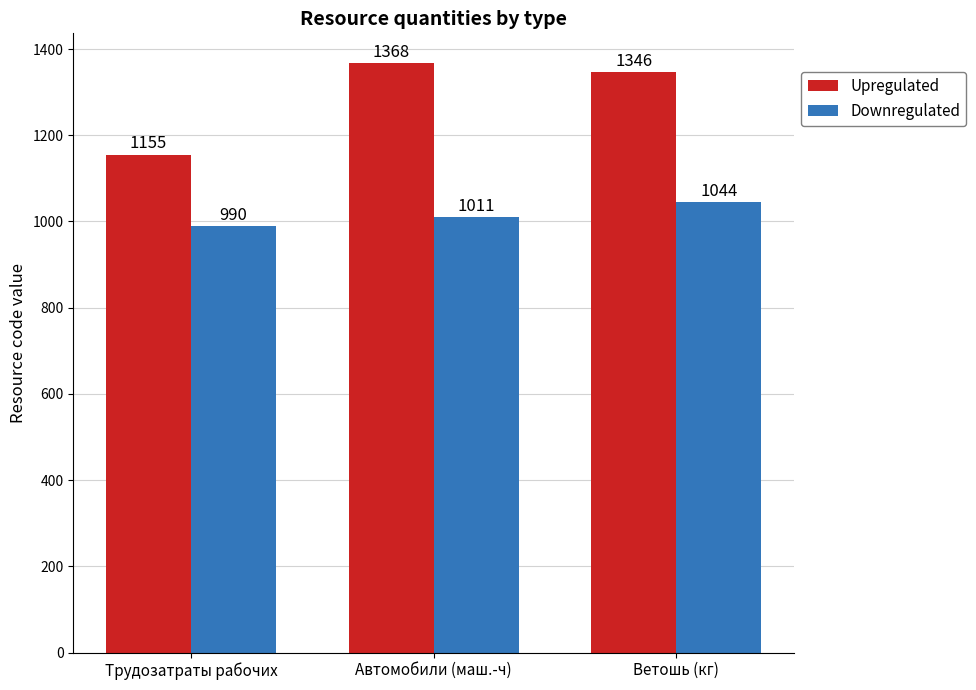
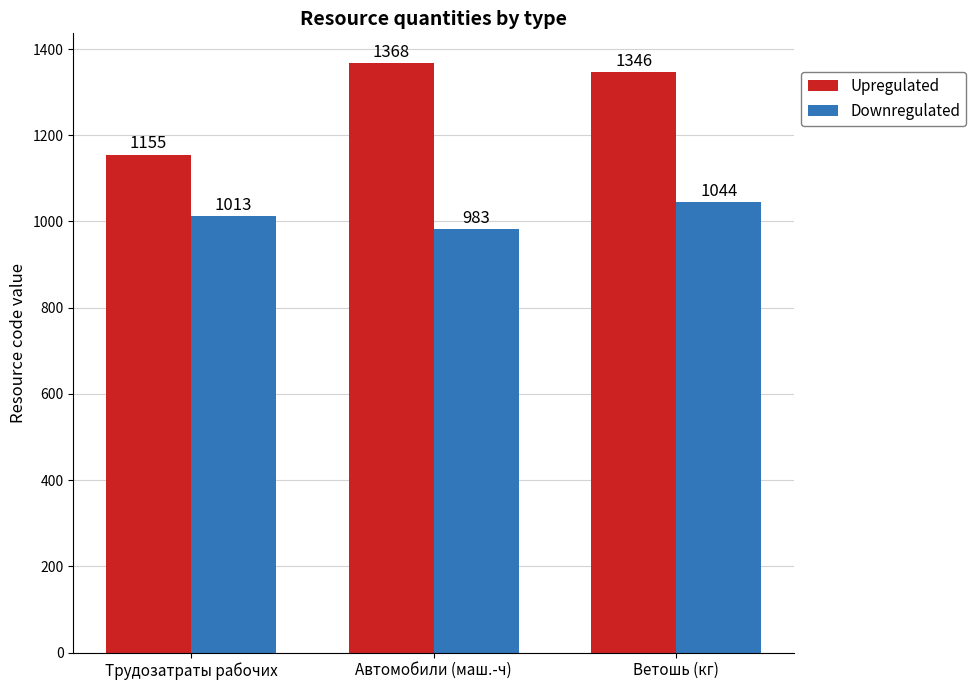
Downregulated, Трудозатраты рабочих: 990 -> 1013
Downregulated, Автомобили (маш.-ч): 1011 -> 983
